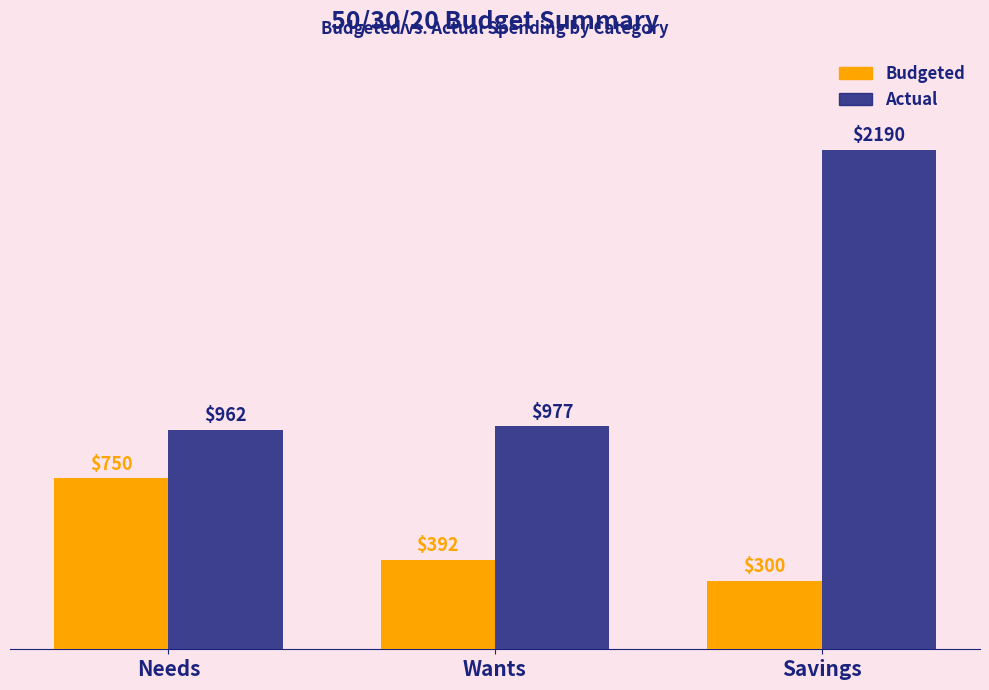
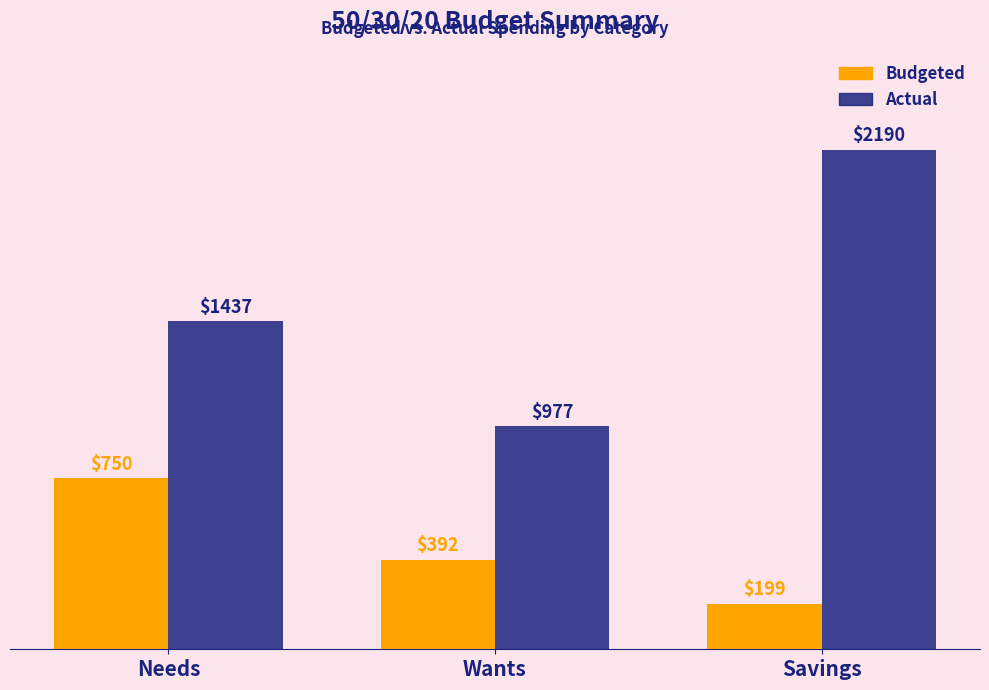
Actual, Needs: $962 -> $1437
Budgeted, Savings: $300 -> $199
